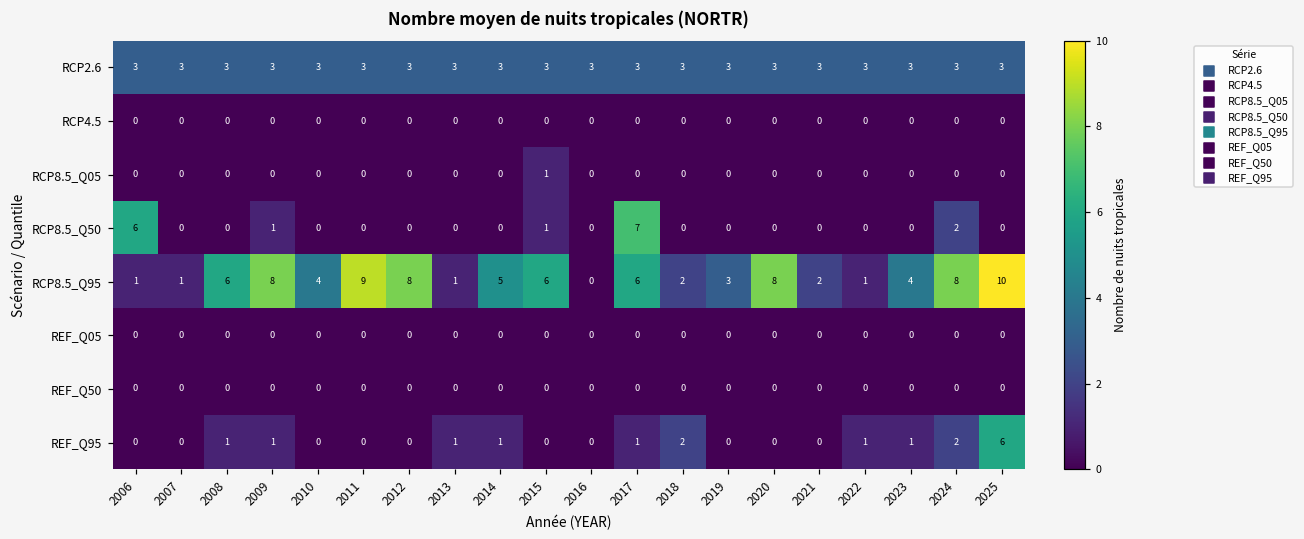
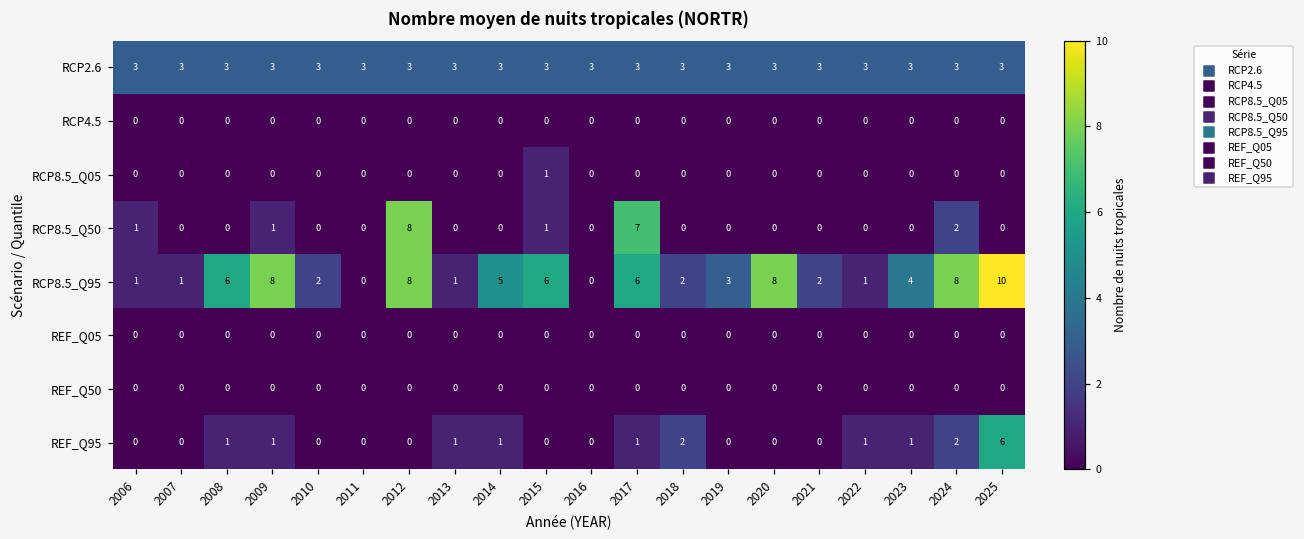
RCP8.5_Q50, 2006: 6 -> 1
RCP8.5_Q50, 2012: 0 -> 8
RCP8.5_Q95, 2010: 4 -> 2
RCP8.5_Q95, 2011: 9 -> 0
